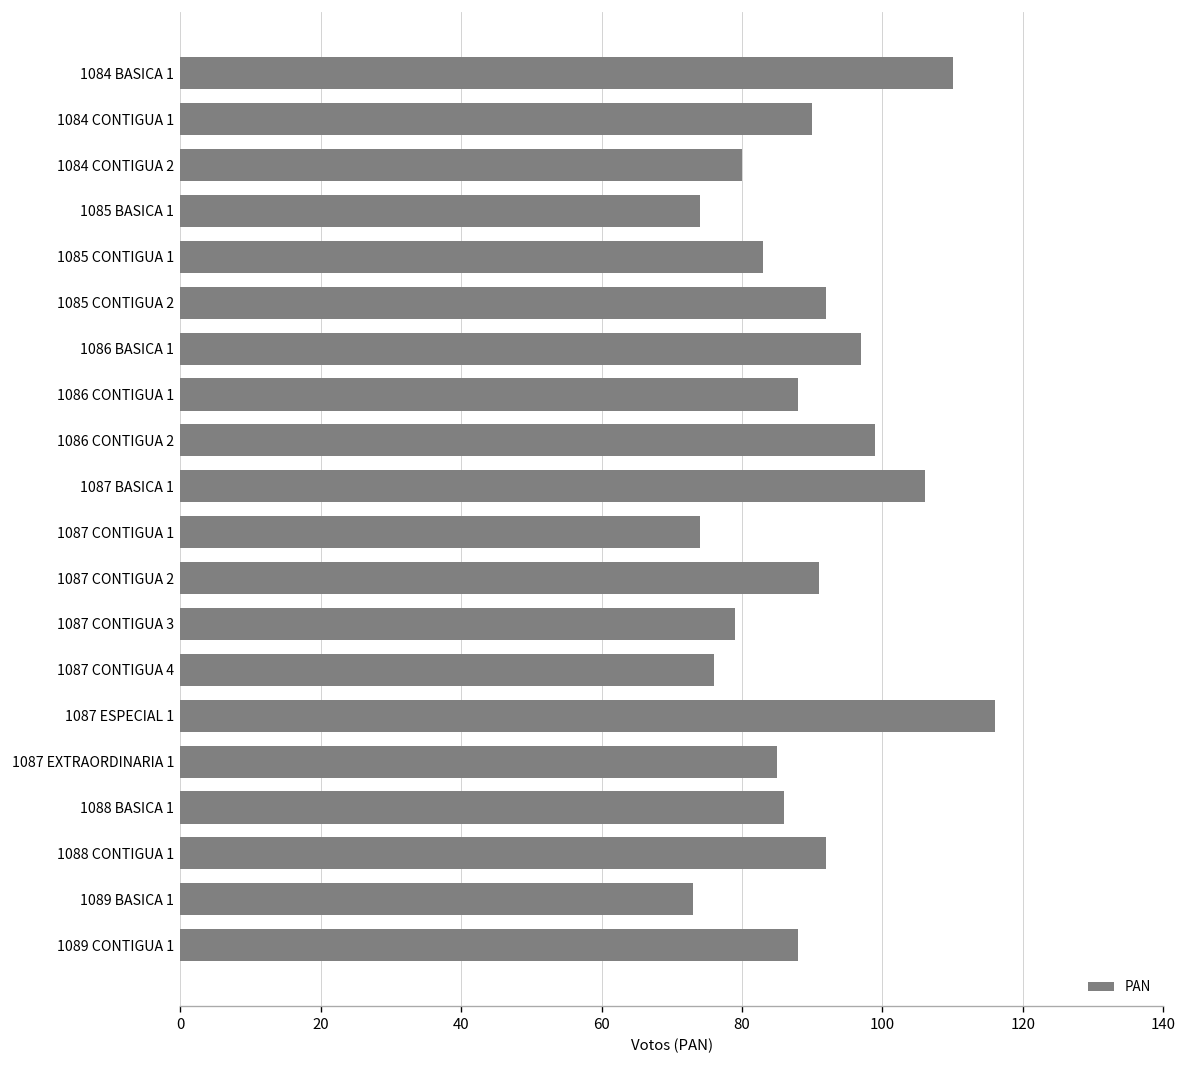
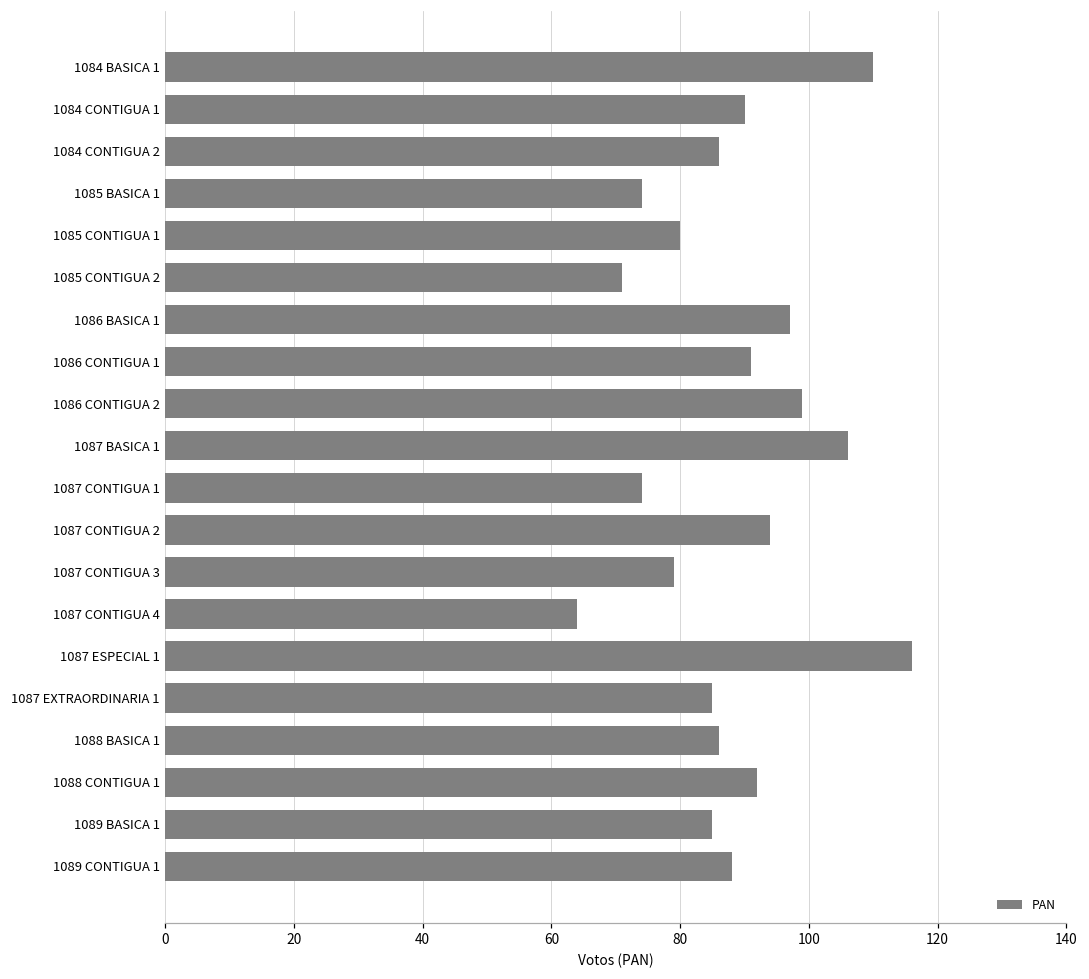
1084 CONTIGUA 2: 80 -> 86
1085 CONTIGUA 1: 83 -> 80
1085 CONTIGUA 2: 92 -> 71
1086 CONTIGUA 1: 88 -> 91
1087 CONTIGUA 2: 91 -> 94
1087 CONTIGUA 4: 76 -> 64
1089 BASICA 1: 73 -> 85
